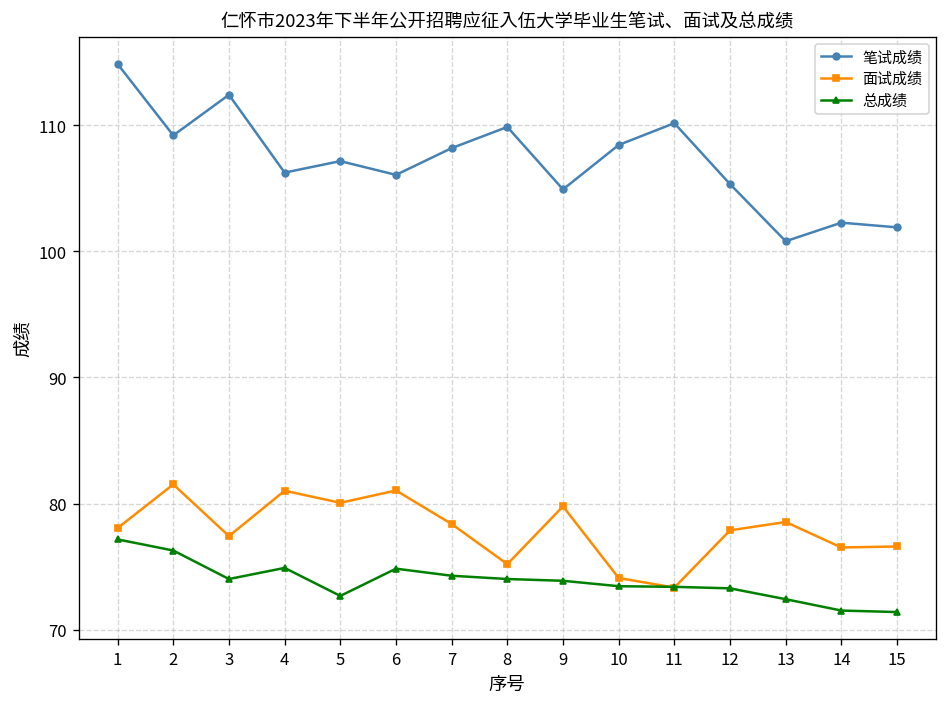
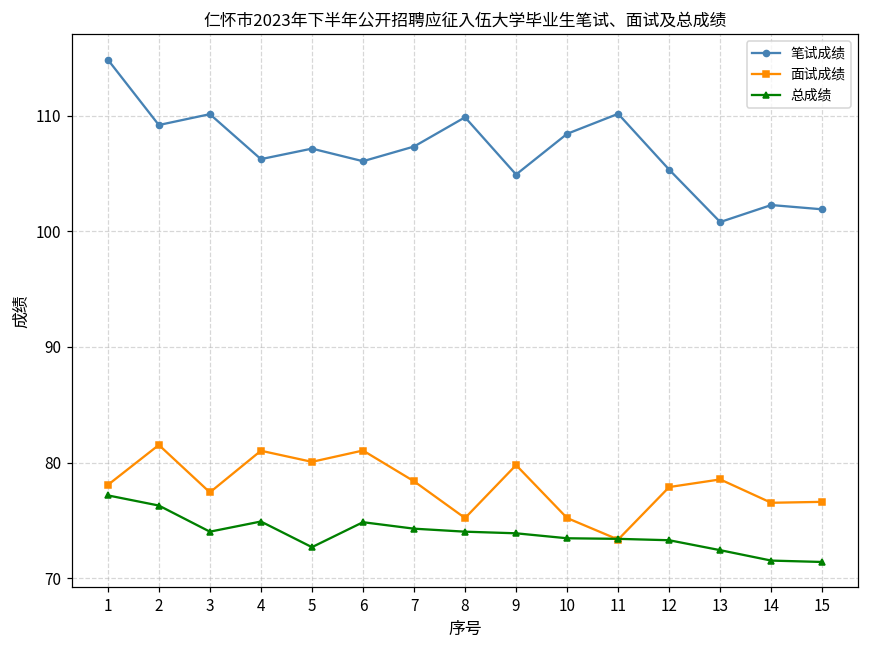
笔试成绩, 3: 112.4 -> 110.1
笔试成绩, 7: 108.2 -> 107.3
面试成绩, 10: 74.1 -> 75.2
